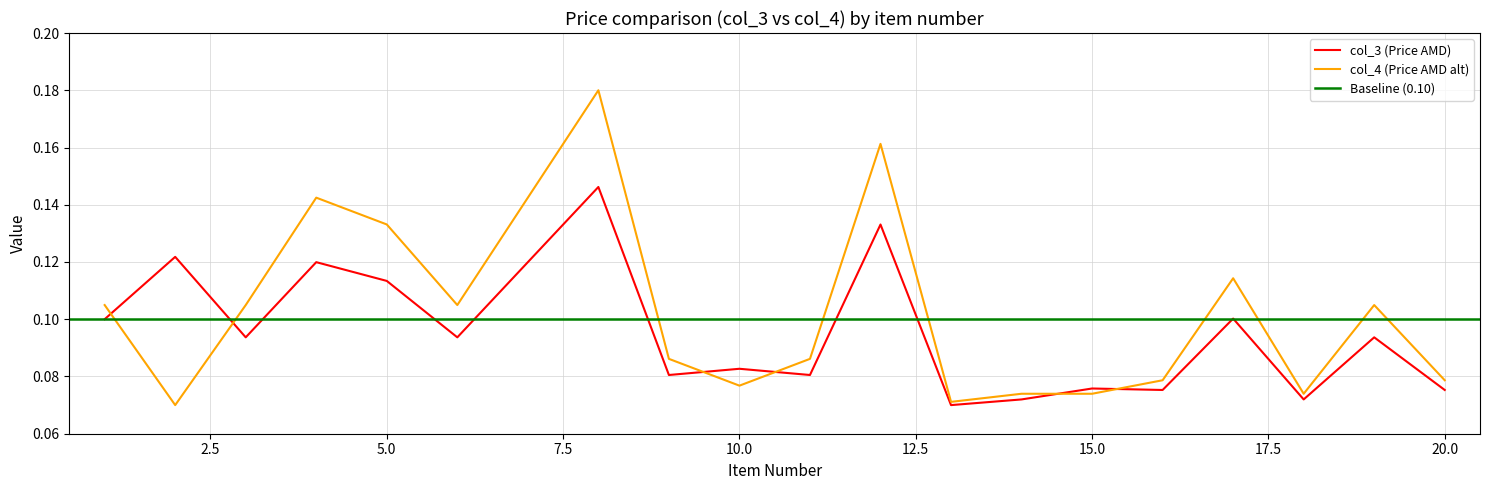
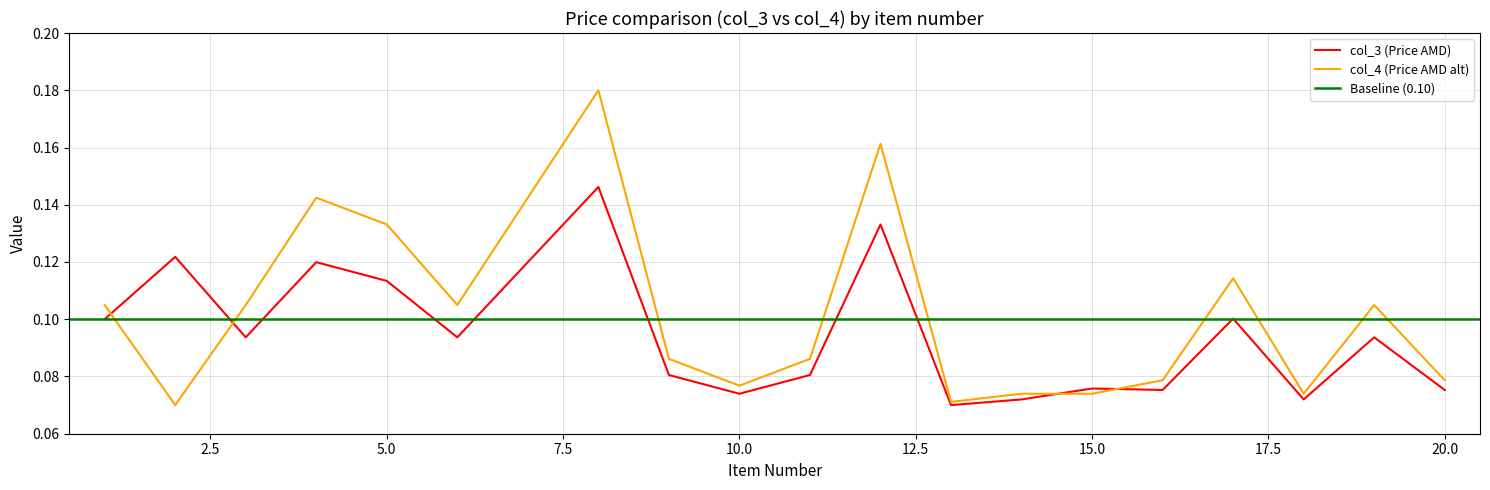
col_3 (Price AMD), 10.0: 0.083 -> 0.074
